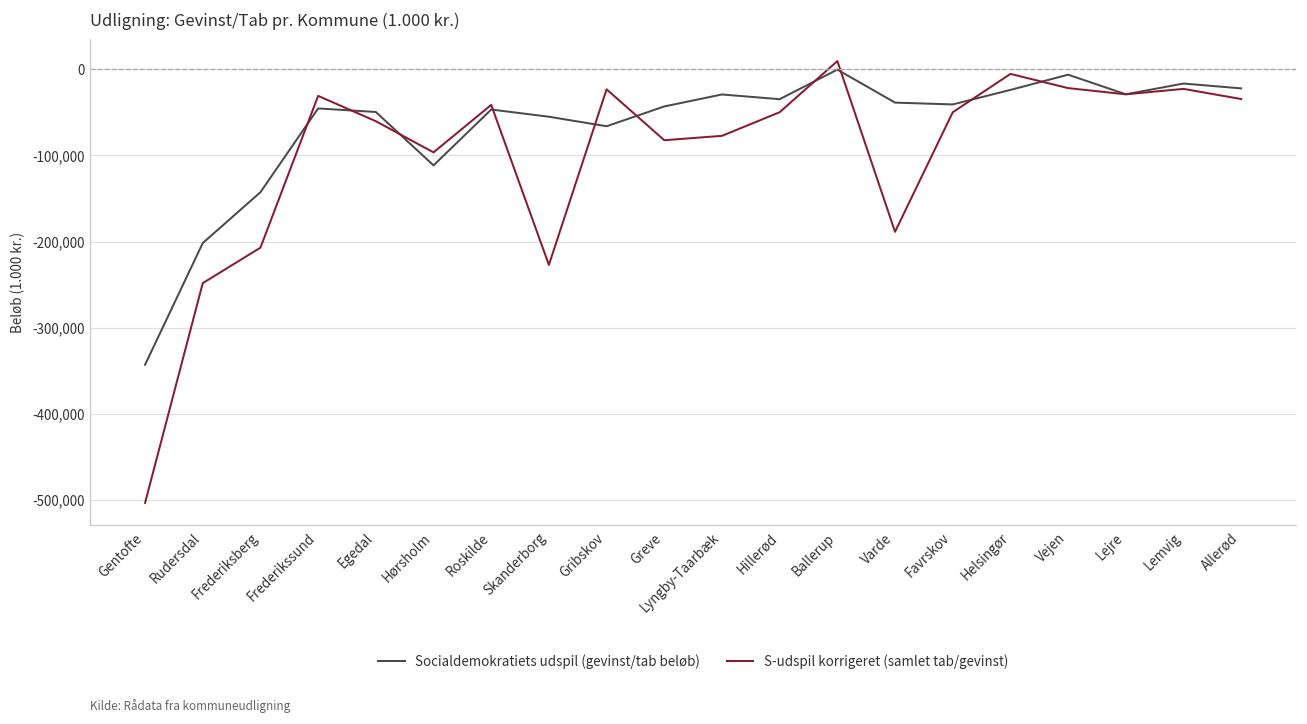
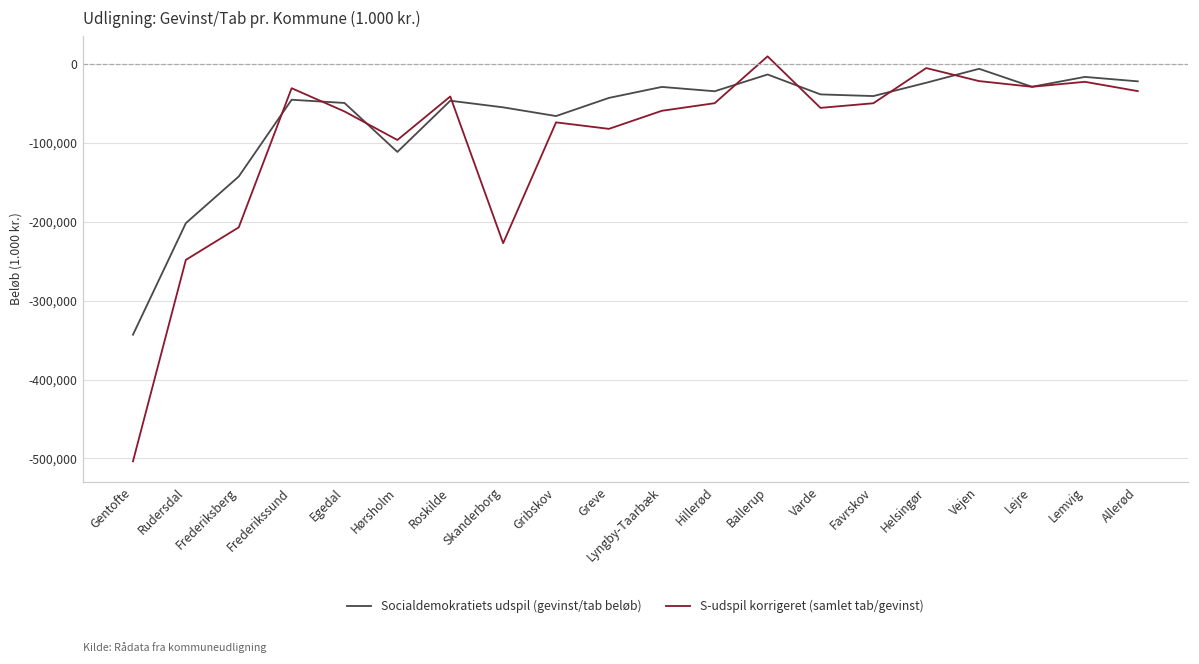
S-udspil korrigeret (samlet tab/gevinst), Gribskov: -20,000 -> -70,000
S-udspil korrigeret (samlet tab/gevinst), Lyngby-Taarbæk: -80,000 -> -60,000
Socialdemokratiets udspil (gevinst/tab beløb), Ballerup: 0 -> -10,000
S-udspil korrigeret (samlet tab/gevinst), Varde: -190,000 -> -60,000
